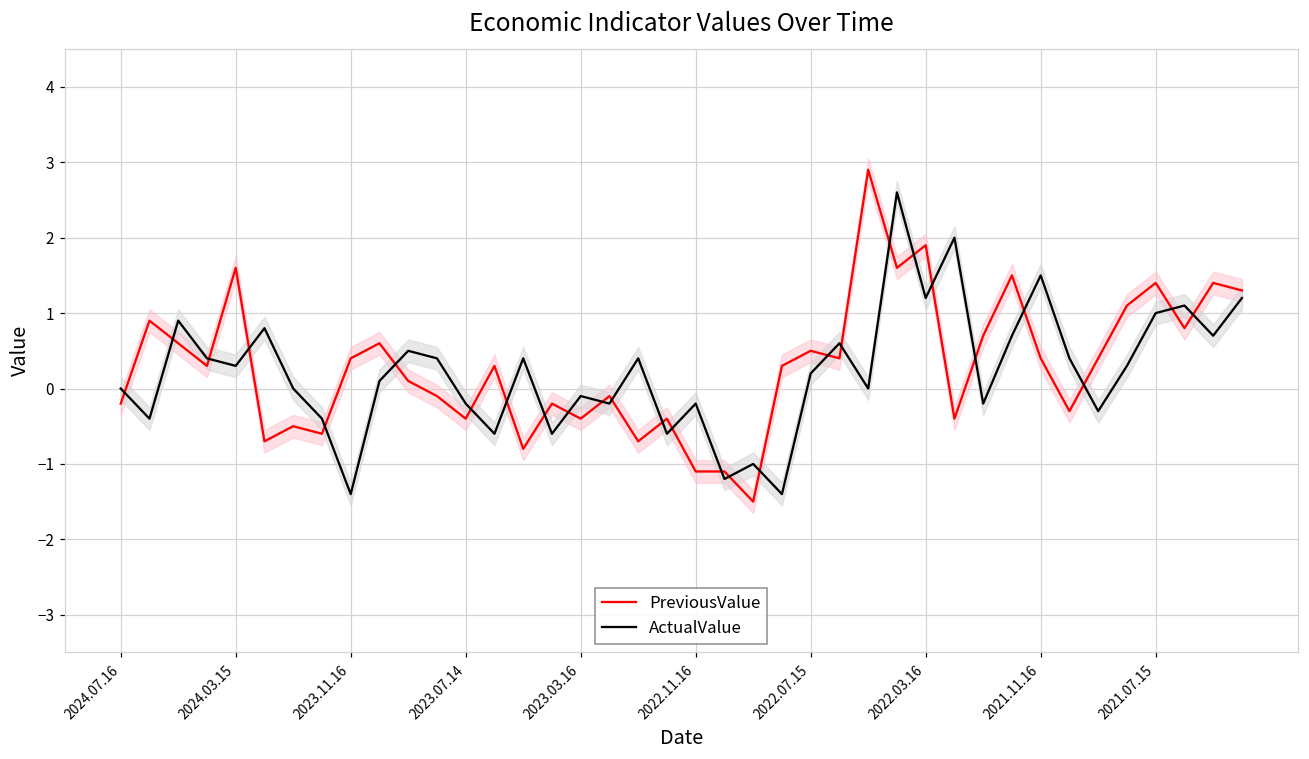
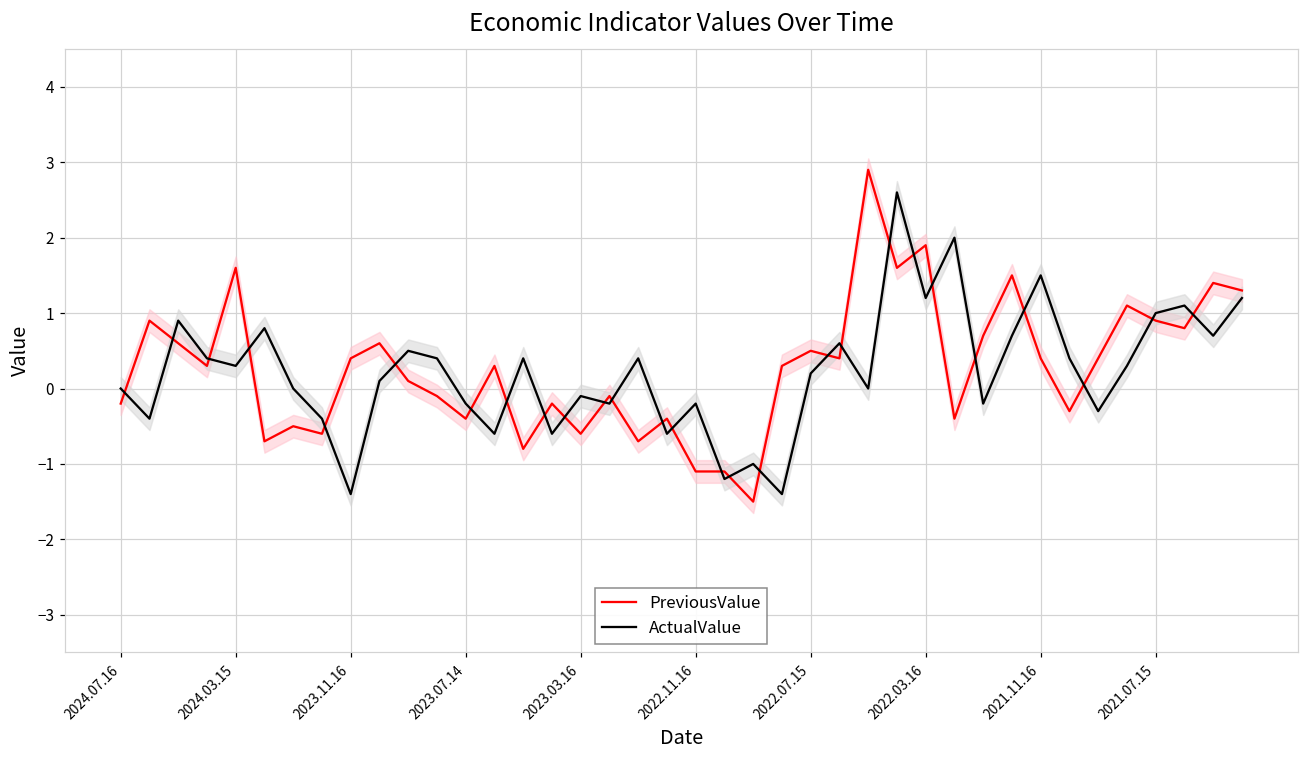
PreviousValue, 2023.03.16: -0.4 -> -0.6
PreviousValue, 2021.07.15: 1.4 -> 0.9
